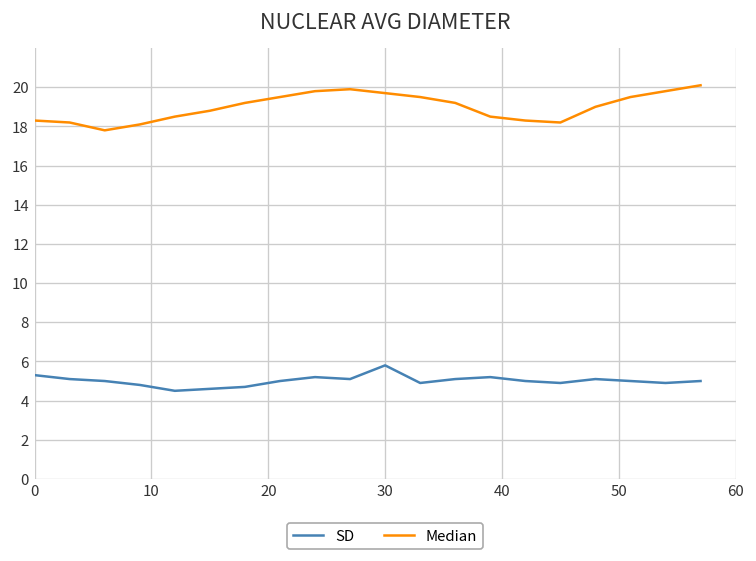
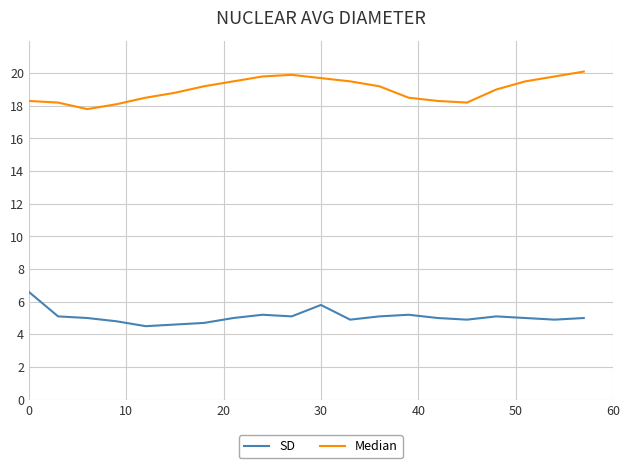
SD, 0: 5.3 -> 6.6
